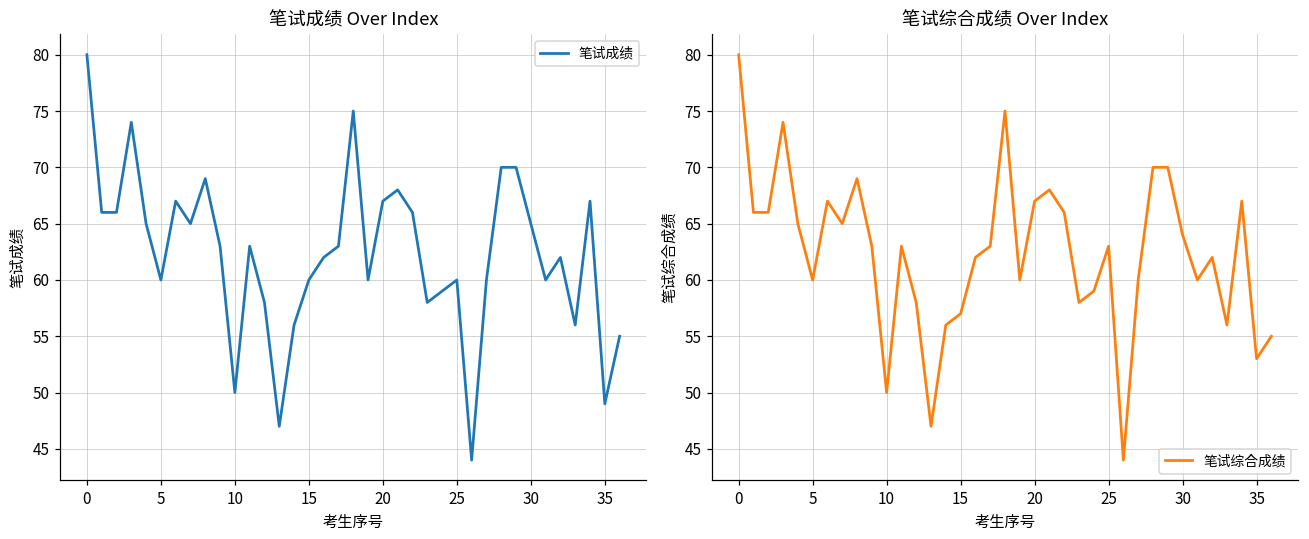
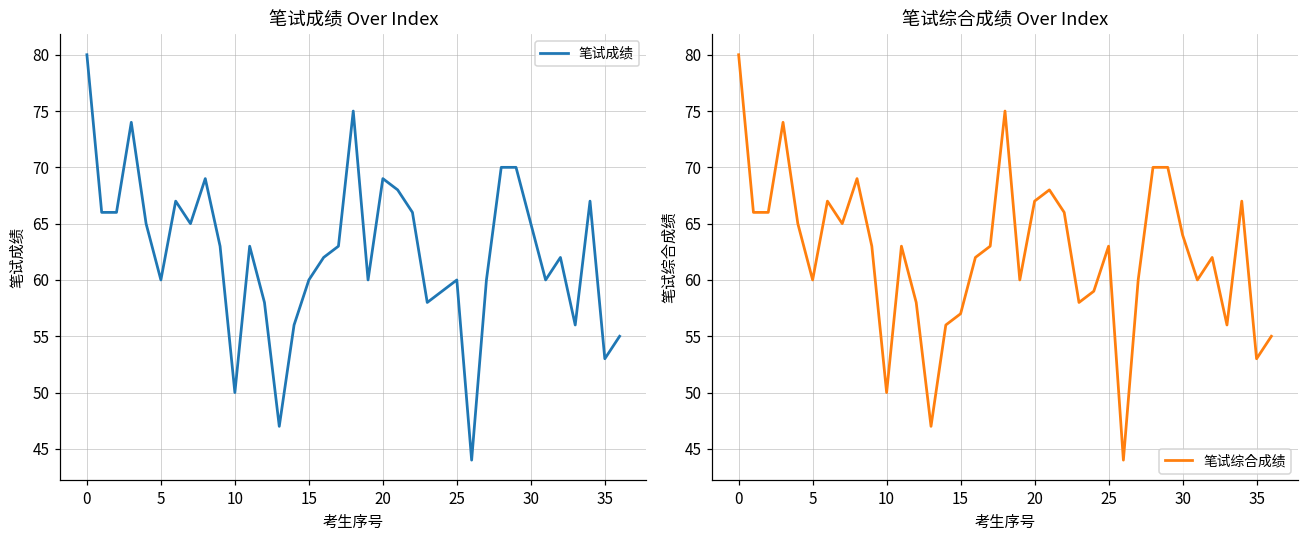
笔试成绩 Over Index, 20: 67 -> 69
笔试成绩 Over Index, 35: 49 -> 53
